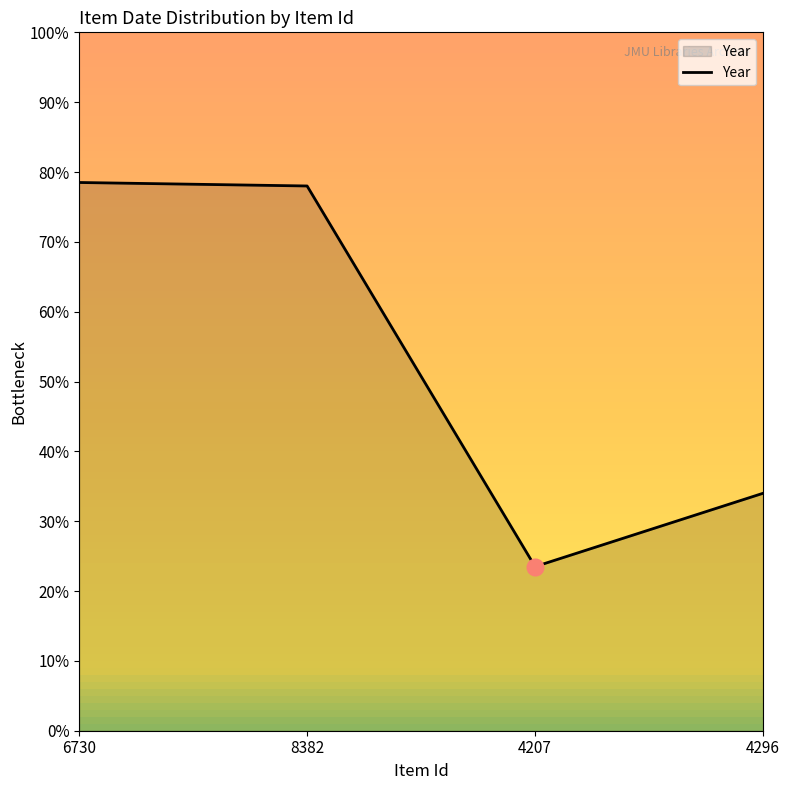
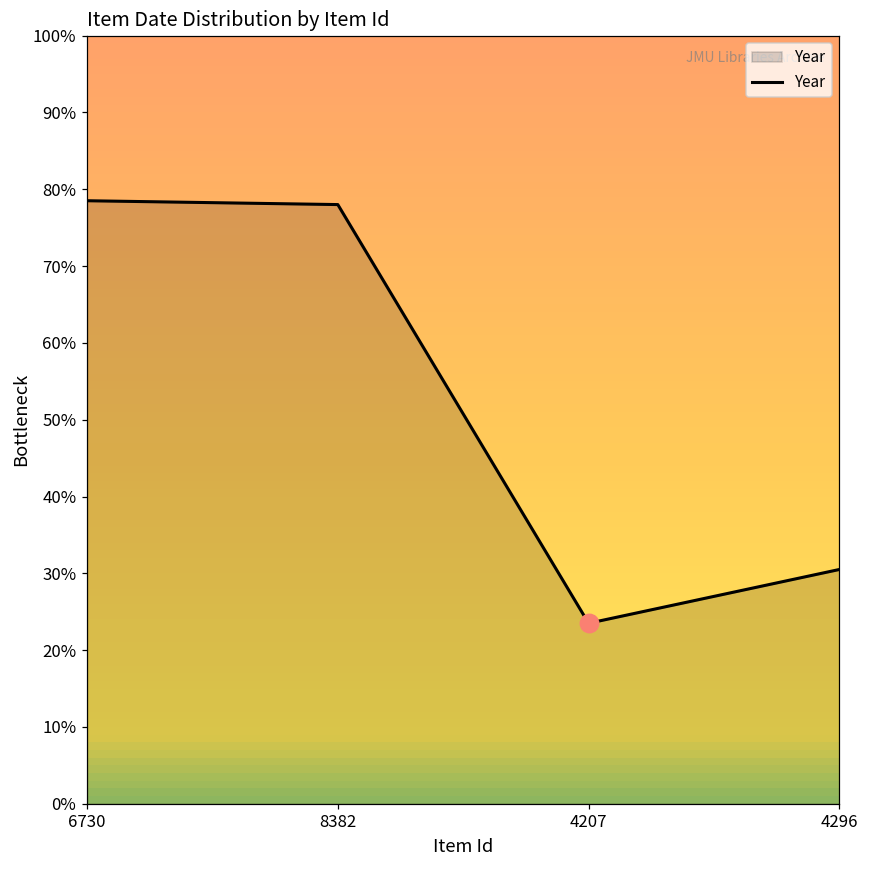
Year, 4296: 34% -> 31%
